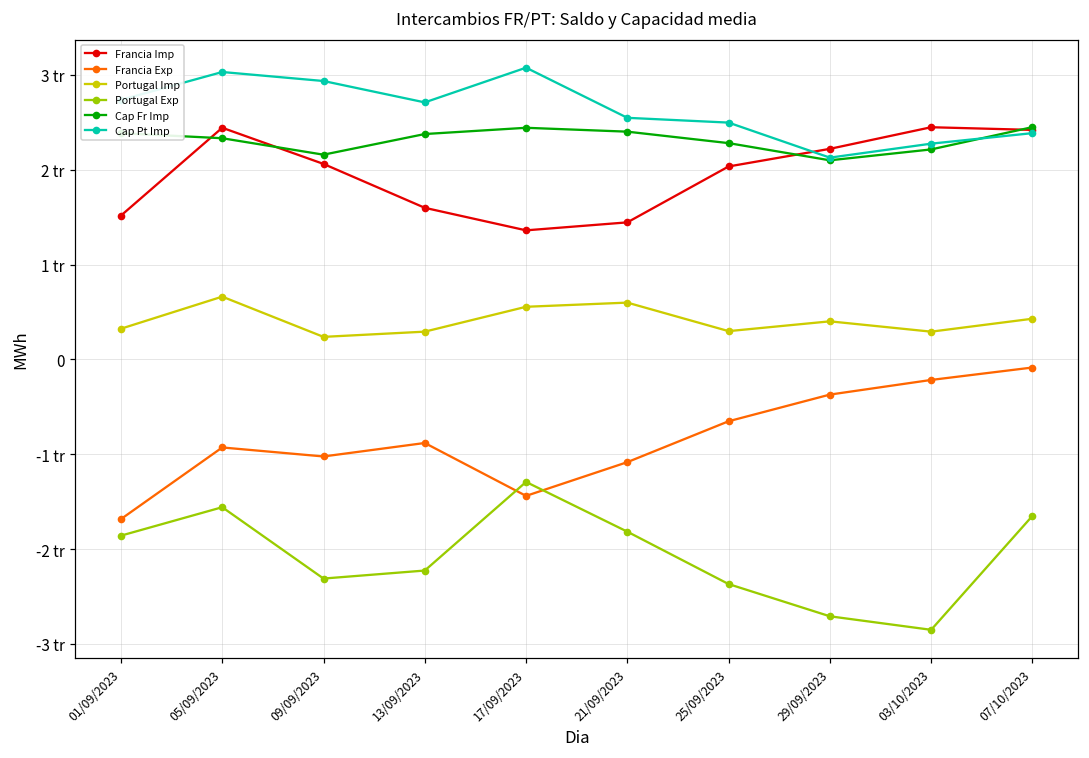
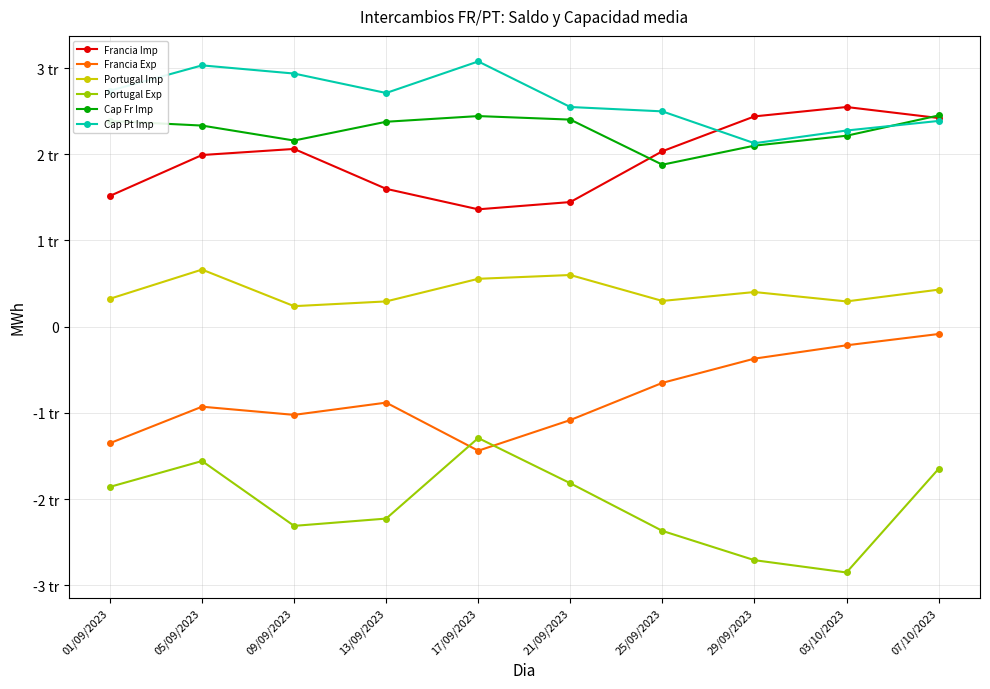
Francia Exp, 01/09/2023: -1.7 tr -> -1.4 tr
Francia Imp, 05/09/2023: 2.4 tr -> 2.0 tr
Cap Fr Imp, 25/09/2023: 2.3 tr -> 1.9 tr
Francia Imp, 29/09/2023: 2.2 tr -> 2.4 tr
Francia Imp, 03/10/2023: 2.4 tr -> 2.5 tr
